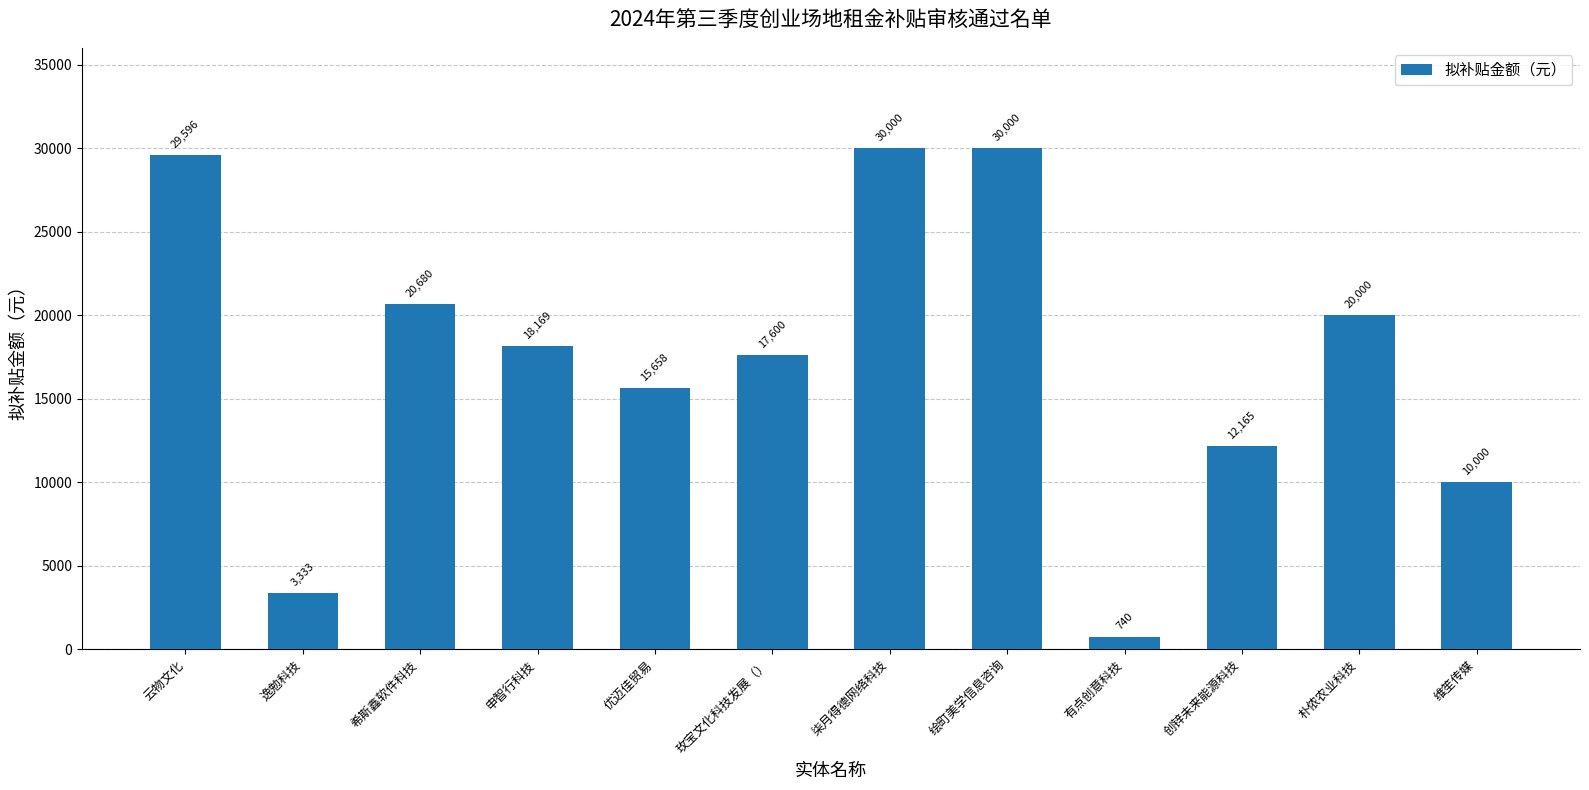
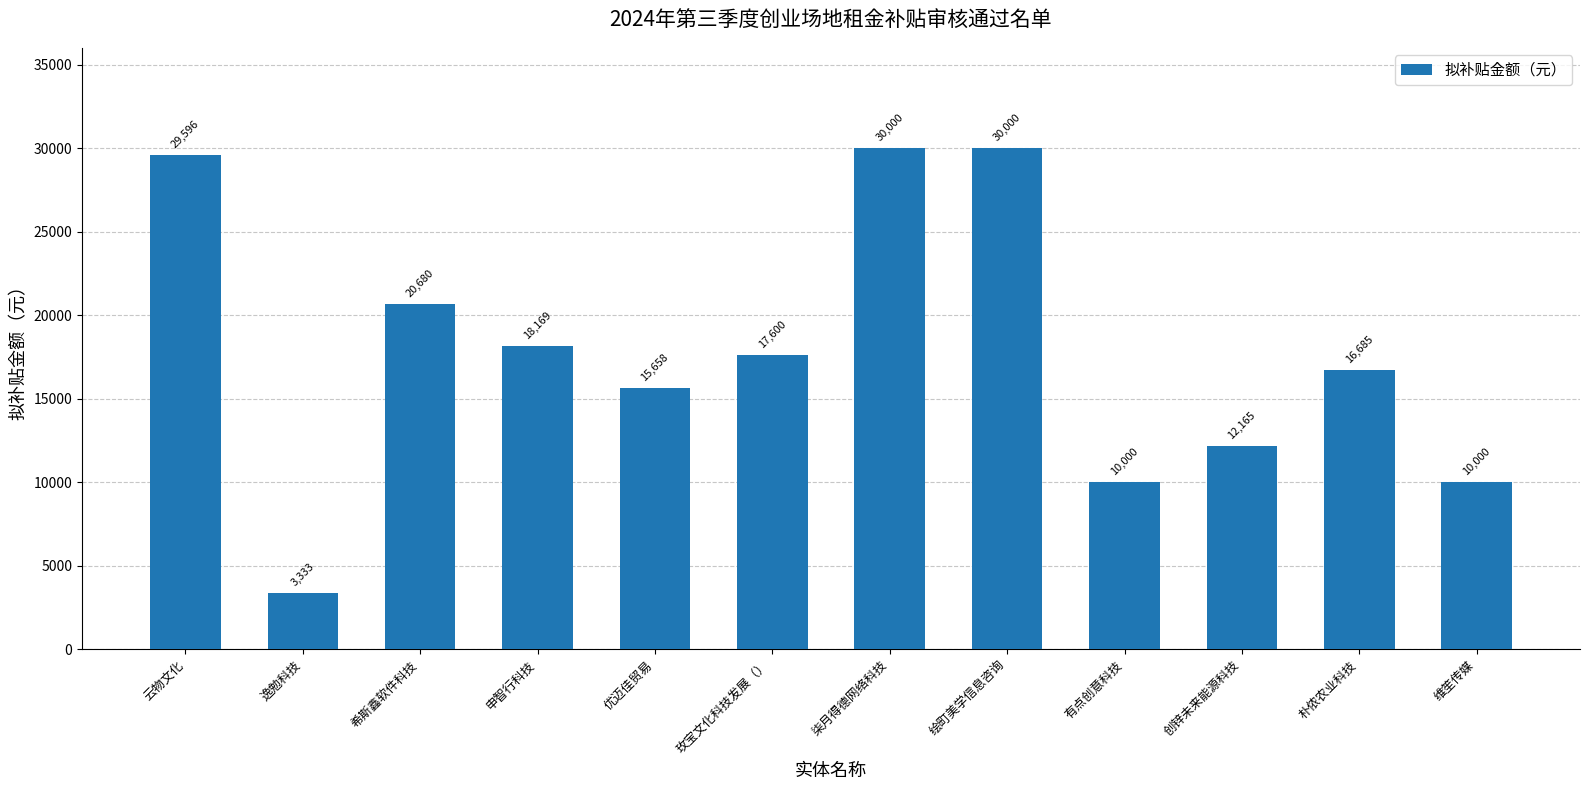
有点创意科技: 740 -> 10,000
朴侬农业科技: 20,000 -> 16,685
